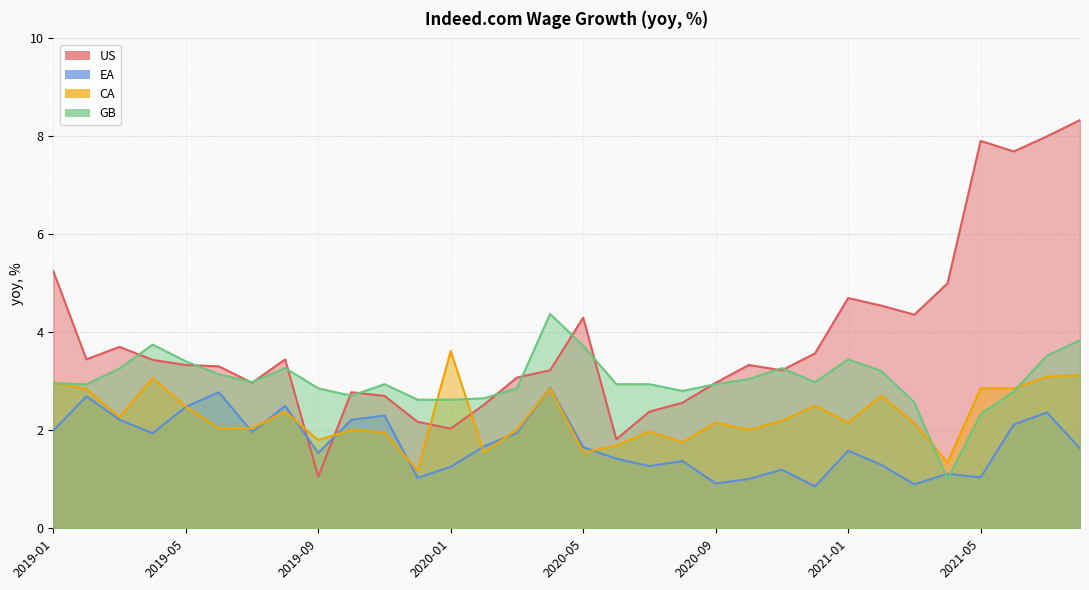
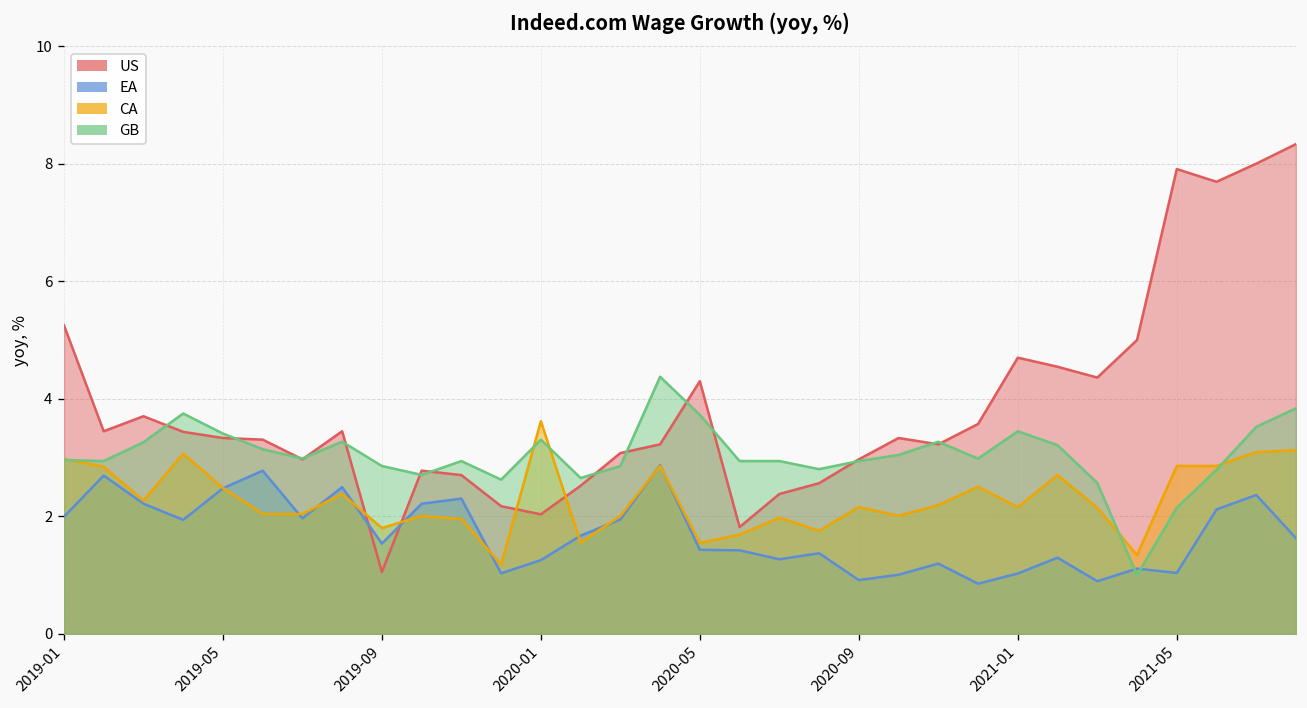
GB, 2020-01: 2.6 -> 3.3
EA, 2020-05: 1.7 -> 1.4
EA, 2021-01: 1.6 -> 1.0
GB, 2021-05: 2.3 -> 2.1
